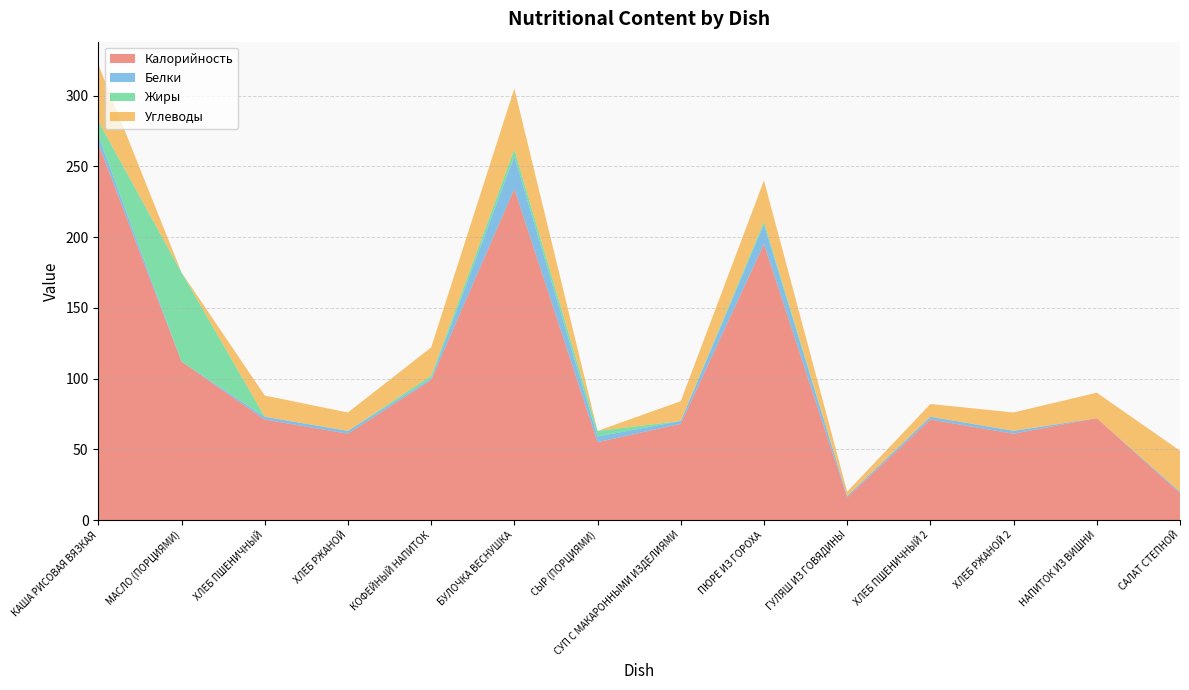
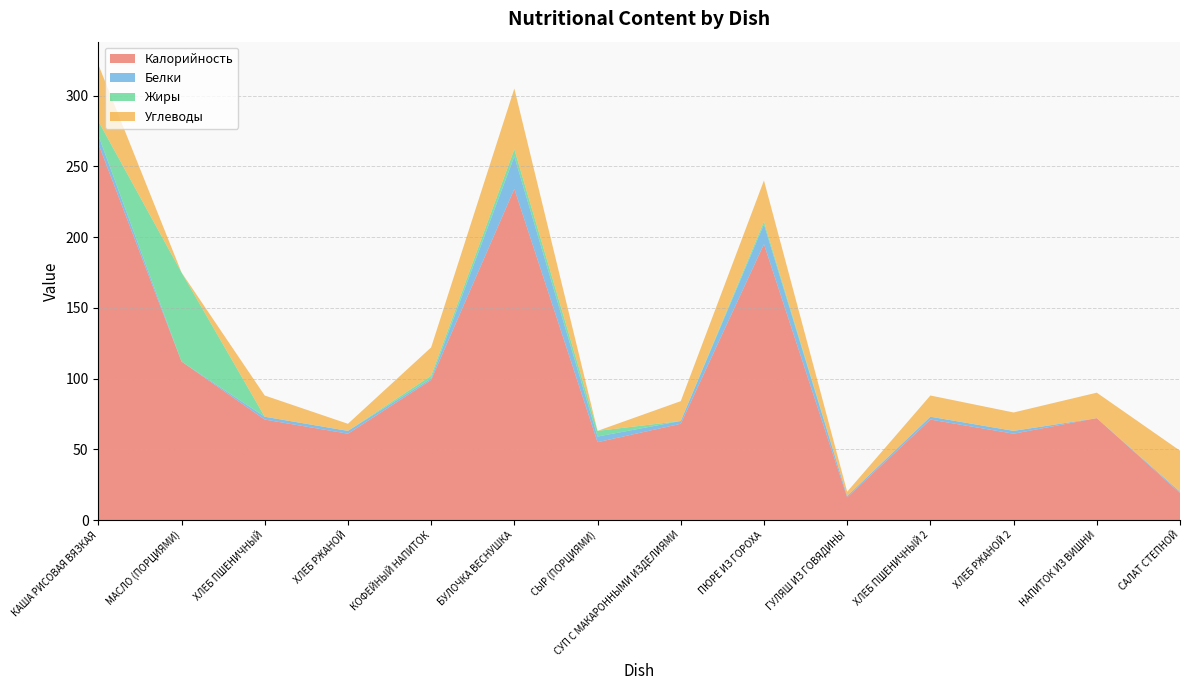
Углеводы, ХЛЕБ РЖАНОЙ: 13 -> 5
Углеводы, ХЛЕБ ПШЕНИЧНЫЙ 2: 9 -> 15
